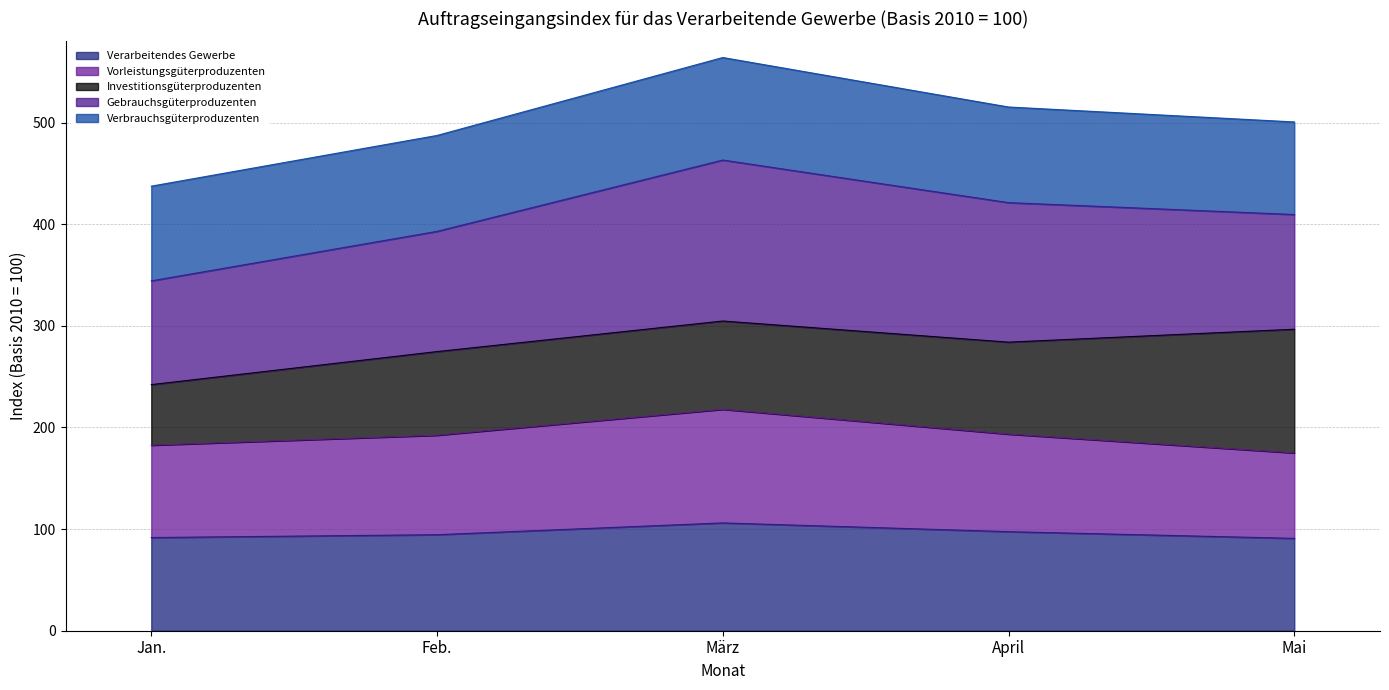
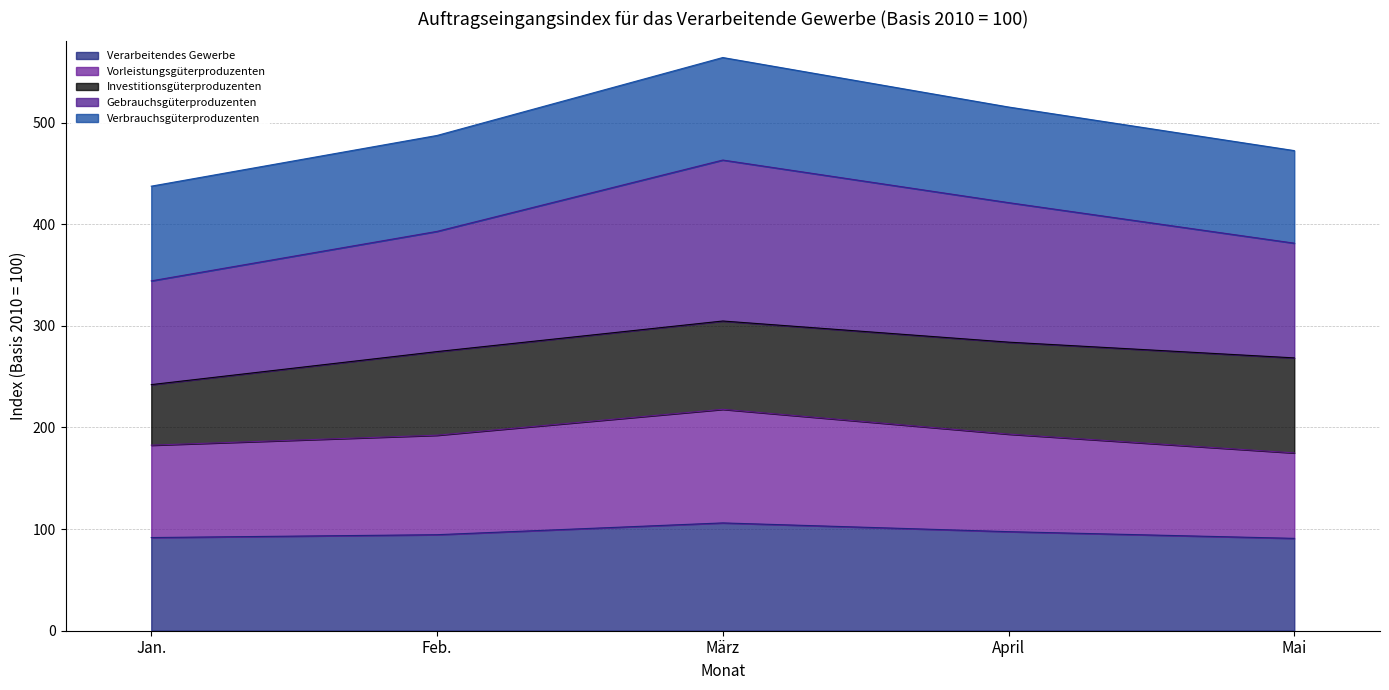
Investitionsgüterproduzenten, Mai: 122 -> 94
